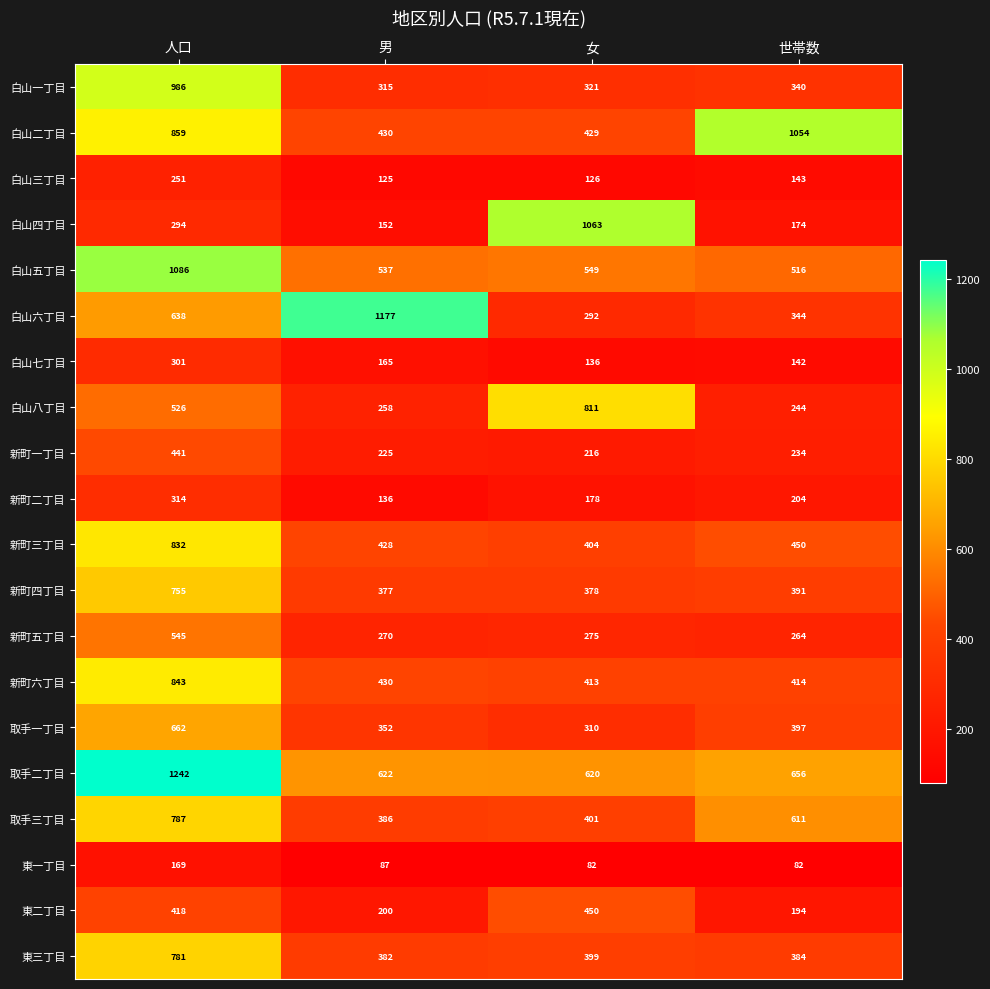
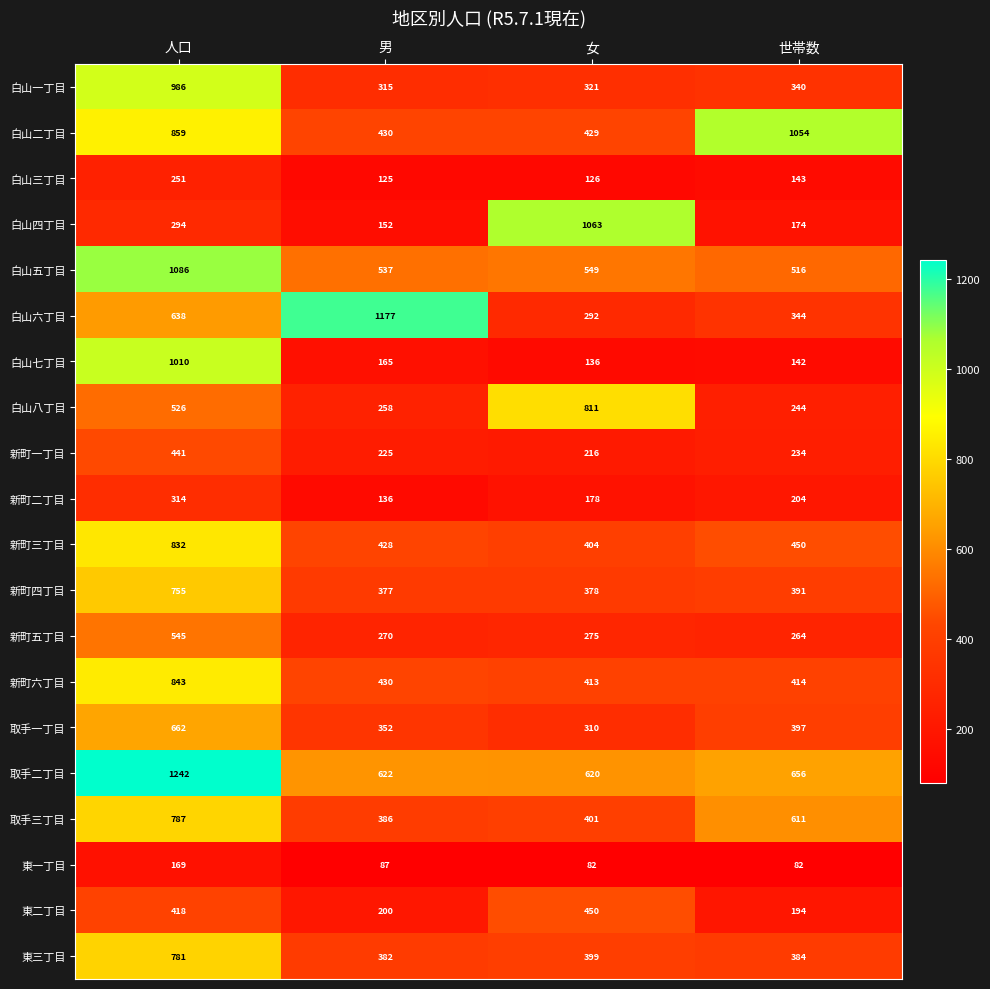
白山七丁目, 人口: 301 -> 1010
